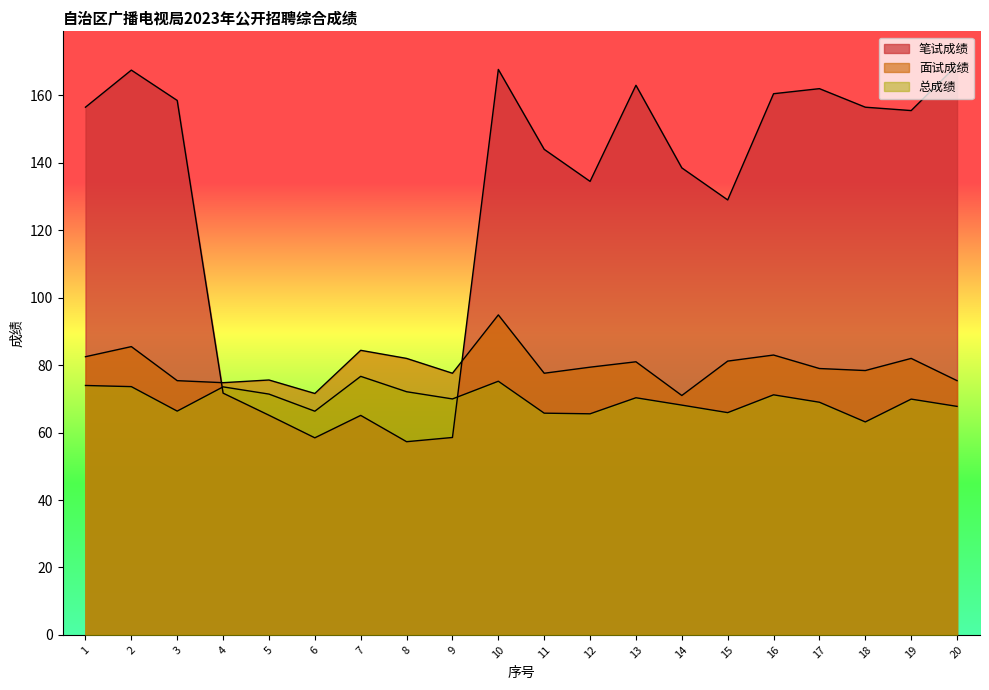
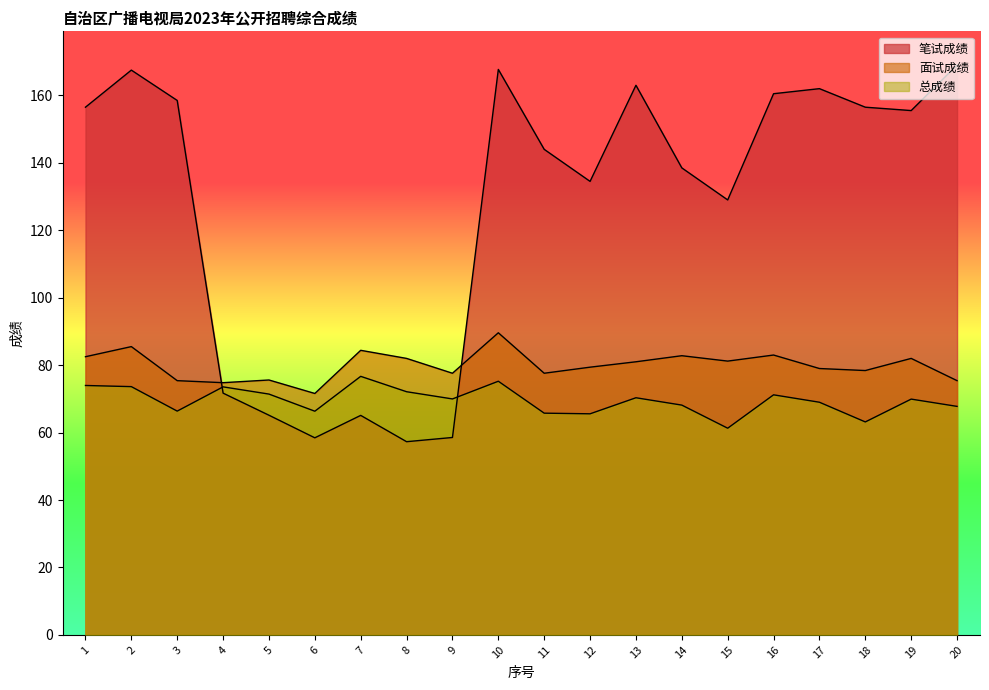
面试成绩, 10: 95 -> 90
面试成绩, 14: 71 -> 83
总成绩, 15: 66 -> 61
